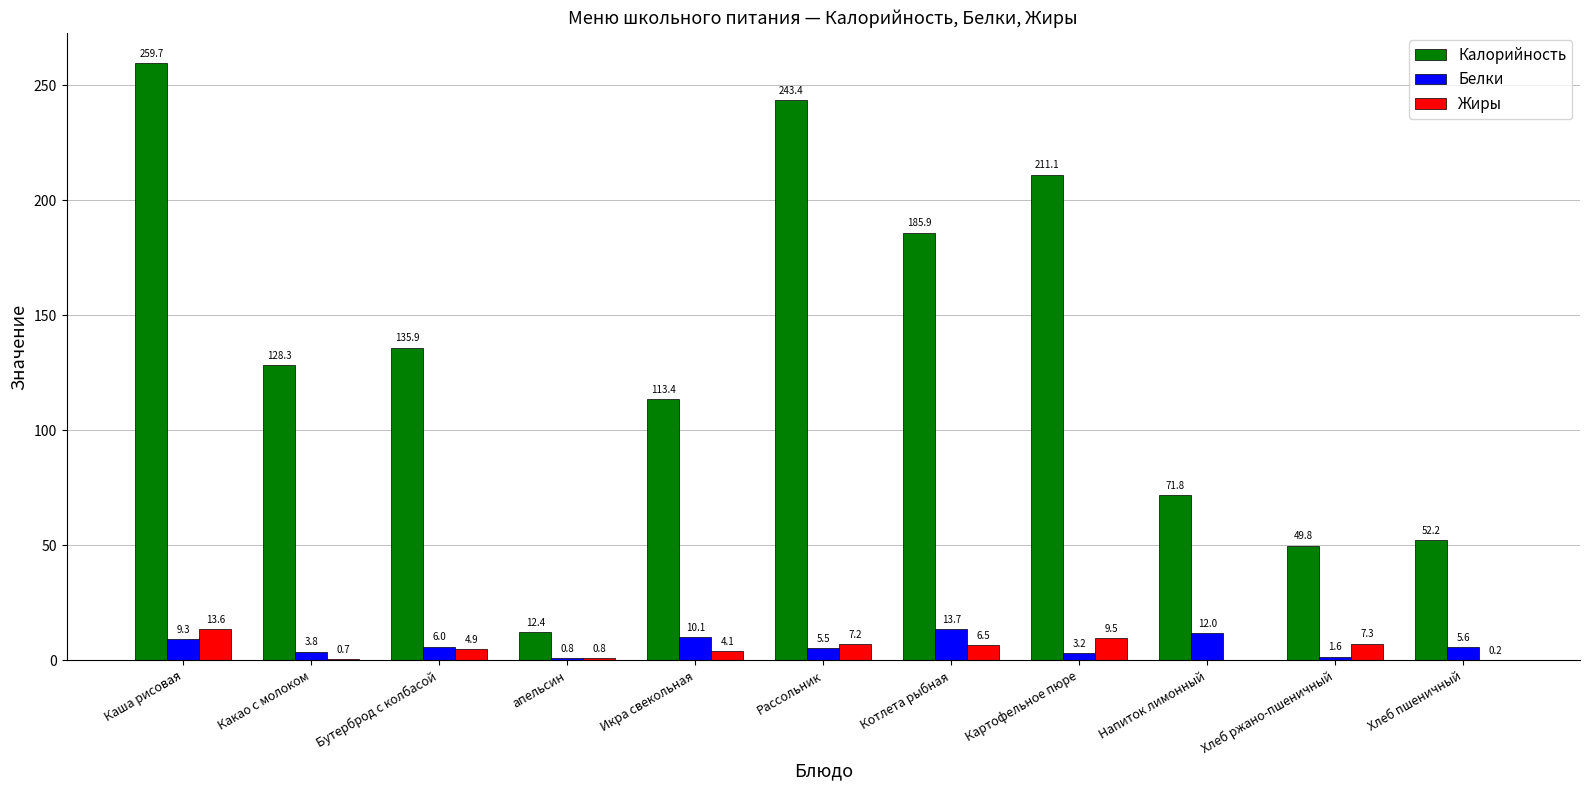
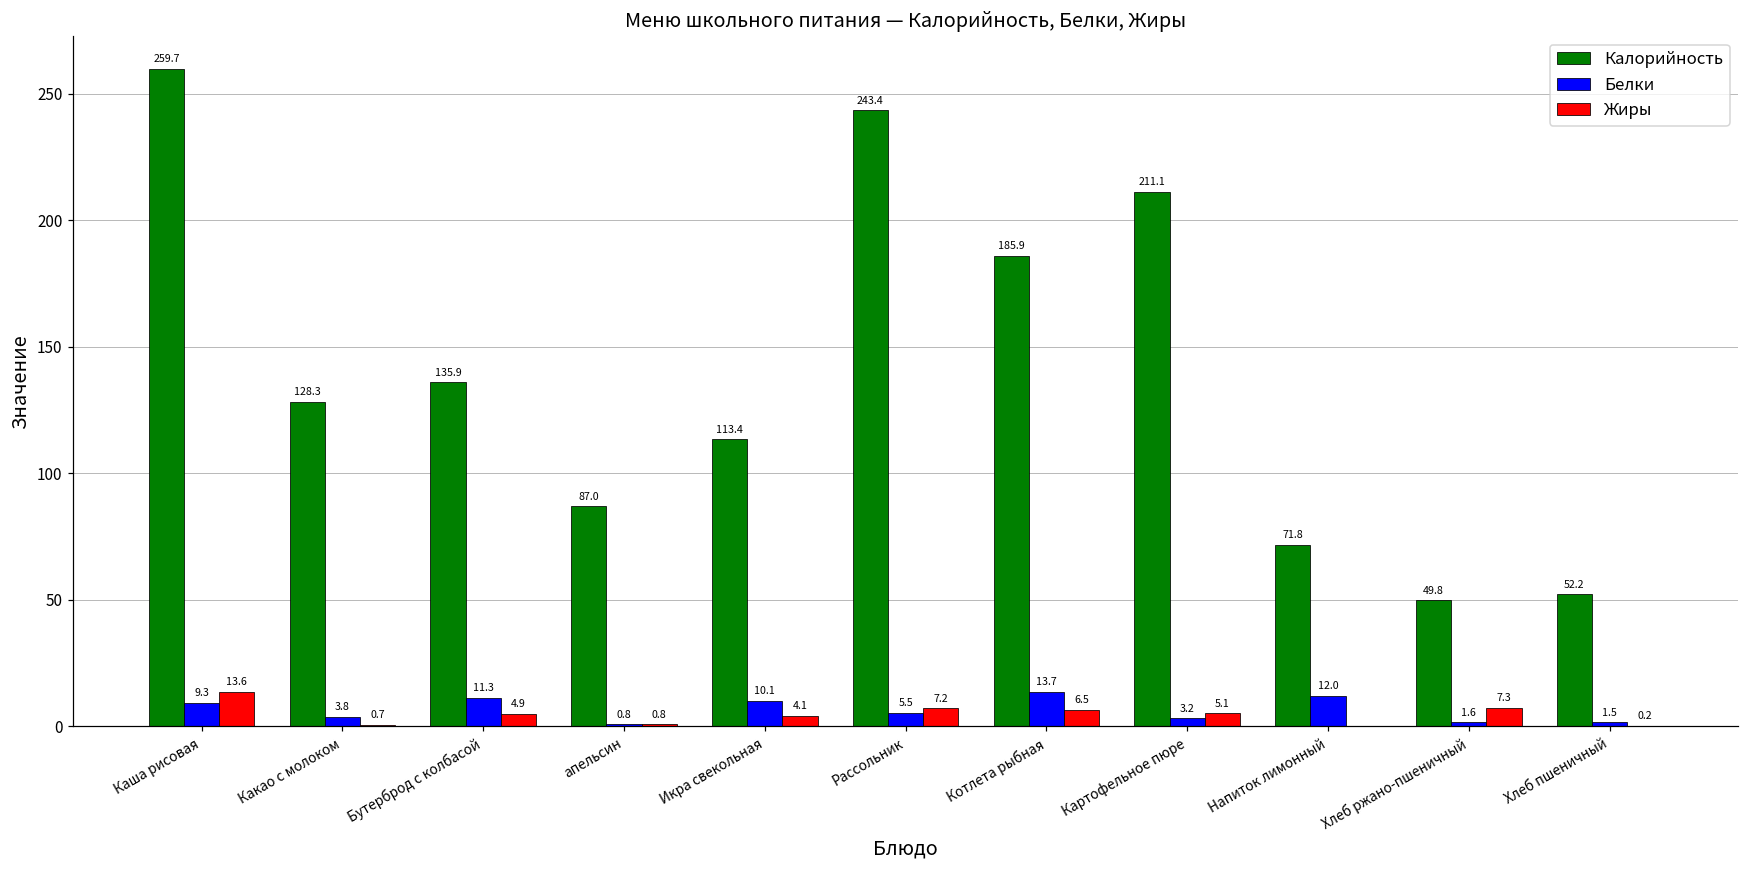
Белки, Бутерброд с колбасой: 6.0 -> 11.3
Калорийность, апельсин: 12.4 -> 87.0
Жиры, Картофельное пюре: 9.5 -> 5.1
Белки, Хлеб пшеничный: 5.6 -> 1.5
